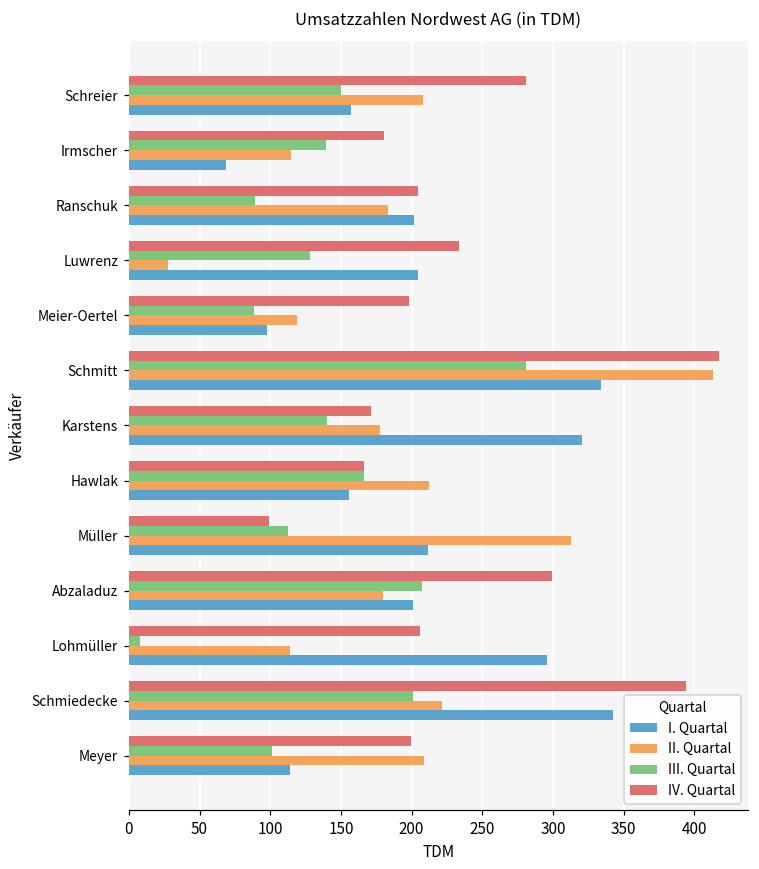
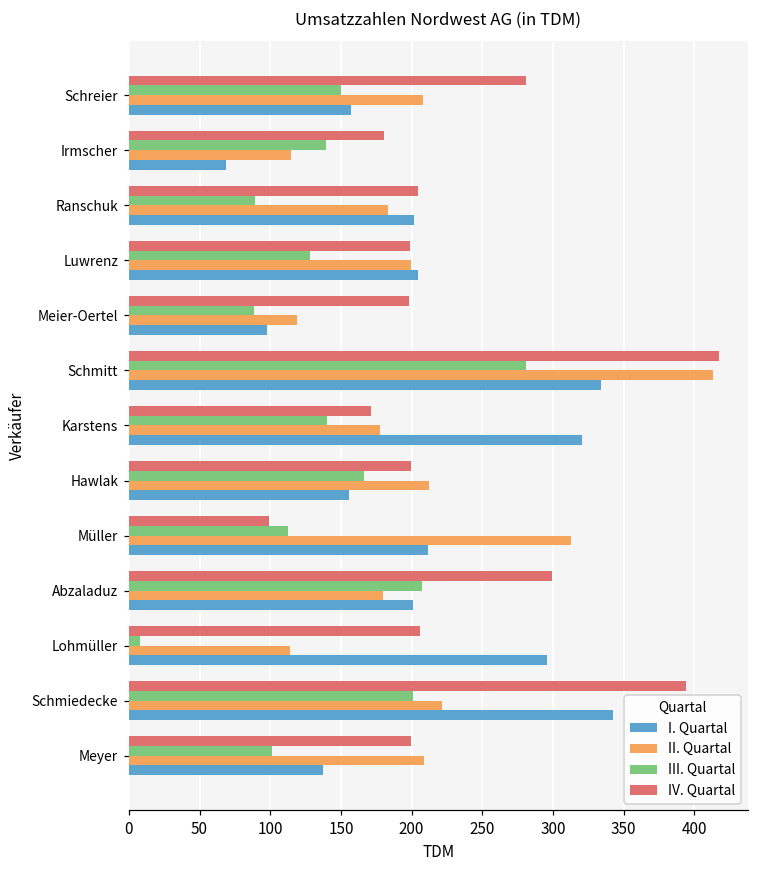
IV. Quartal, Luwrenz: 233 -> 199
II. Quartal, Luwrenz: 28 -> 199
IV. Quartal, Hawlak: 167 -> 199
I. Quartal, Meyer: 114 -> 137
